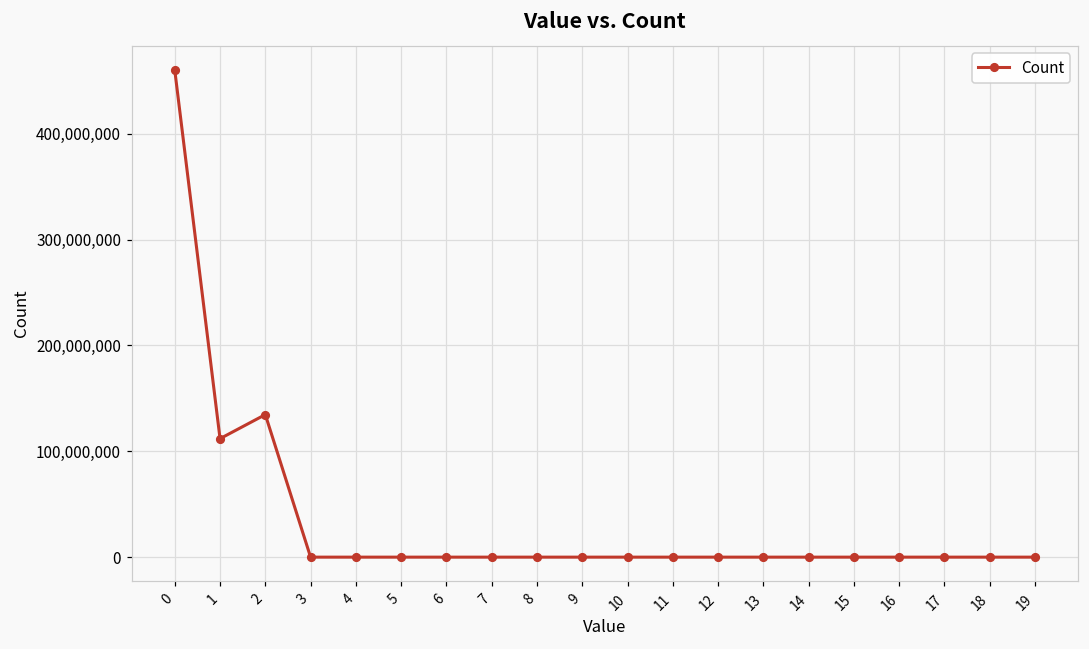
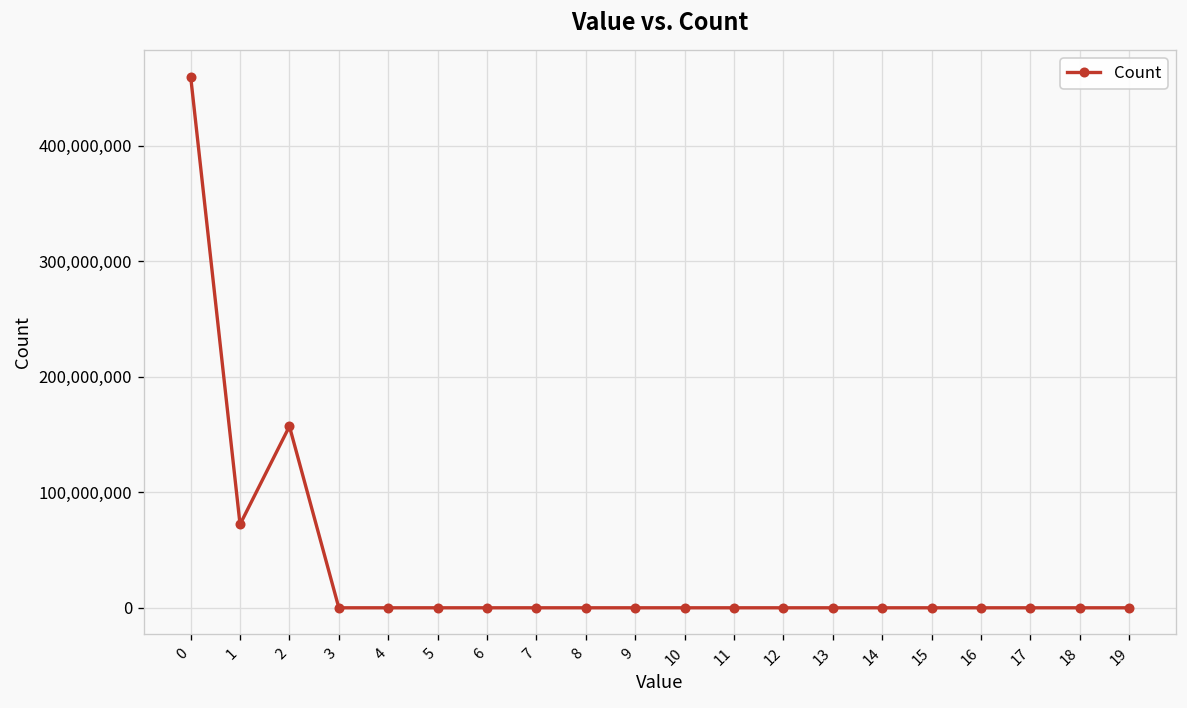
1: 110,000,000 -> 70,000,000
2: 130,000,000 -> 160,000,000
